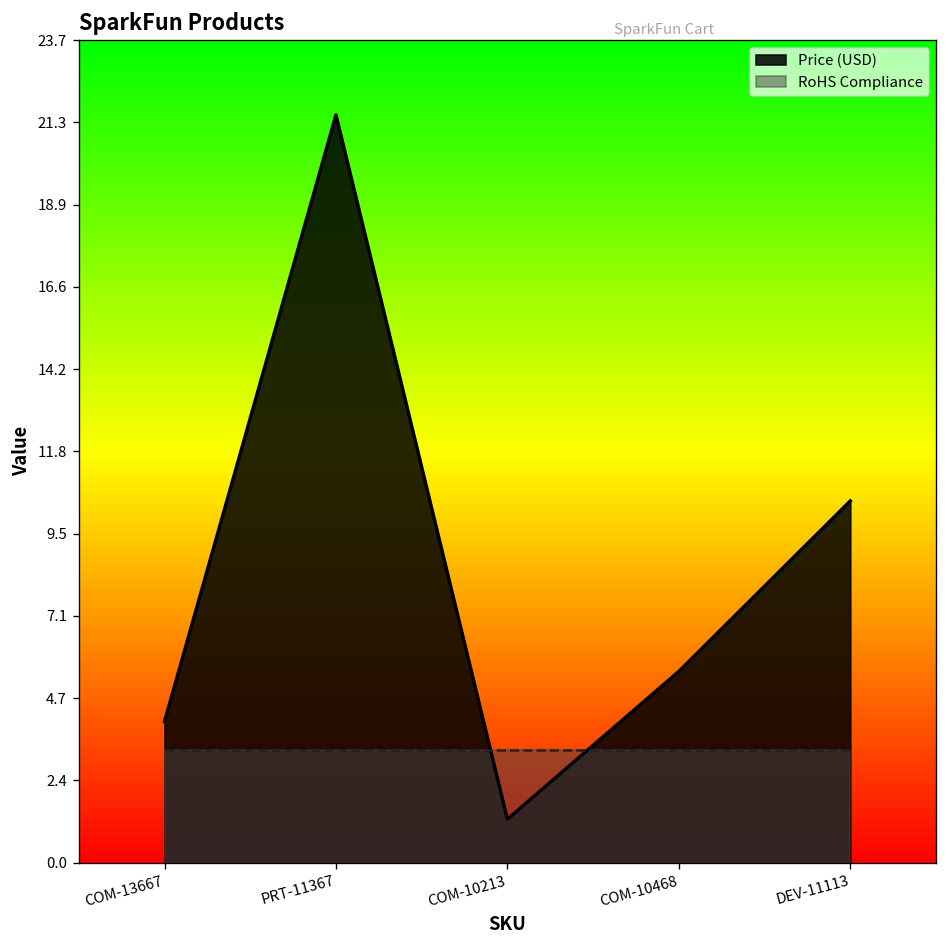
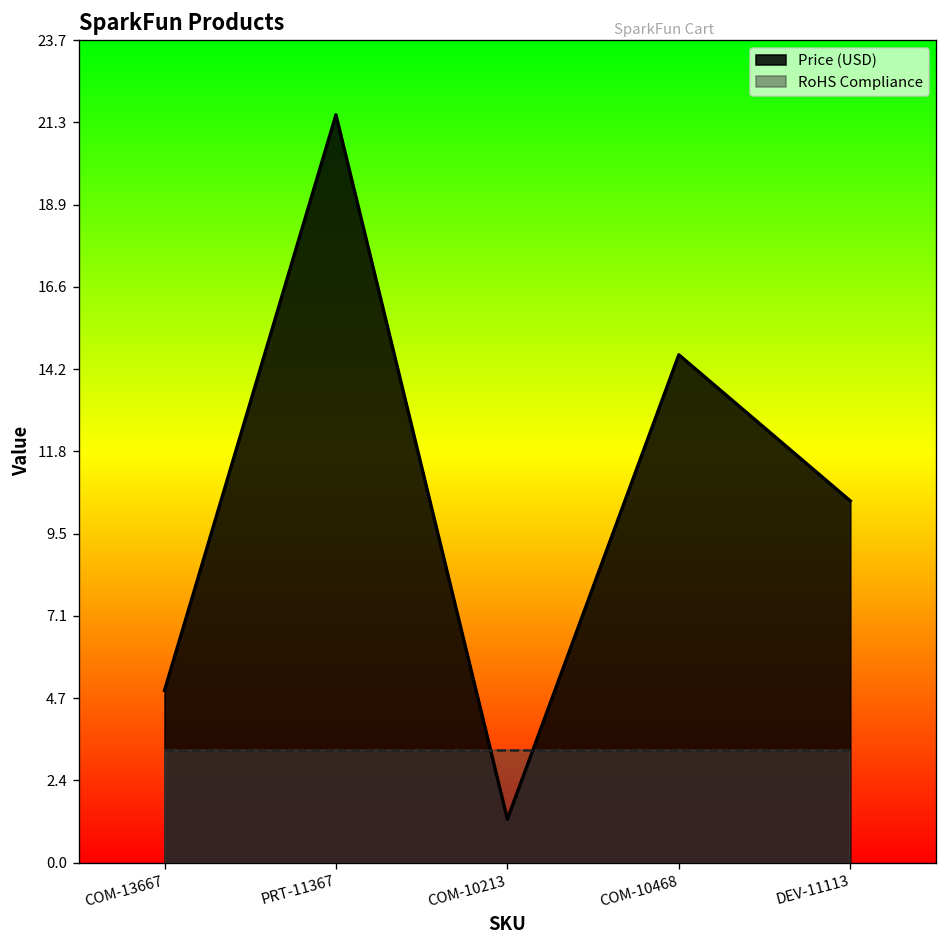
Price (USD), COM-13667: 4.1 -> 5.0
Price (USD), COM-10468: 5.5 -> 14.6
